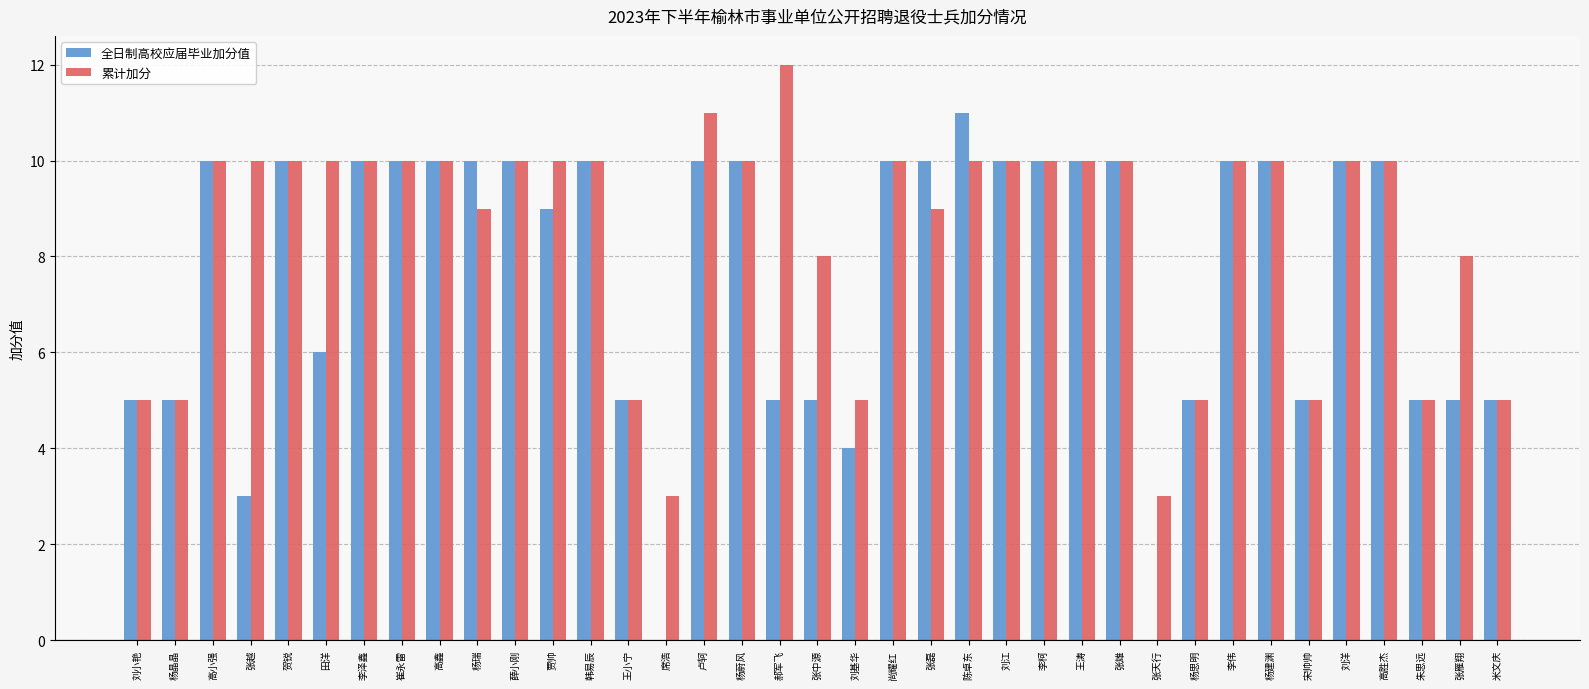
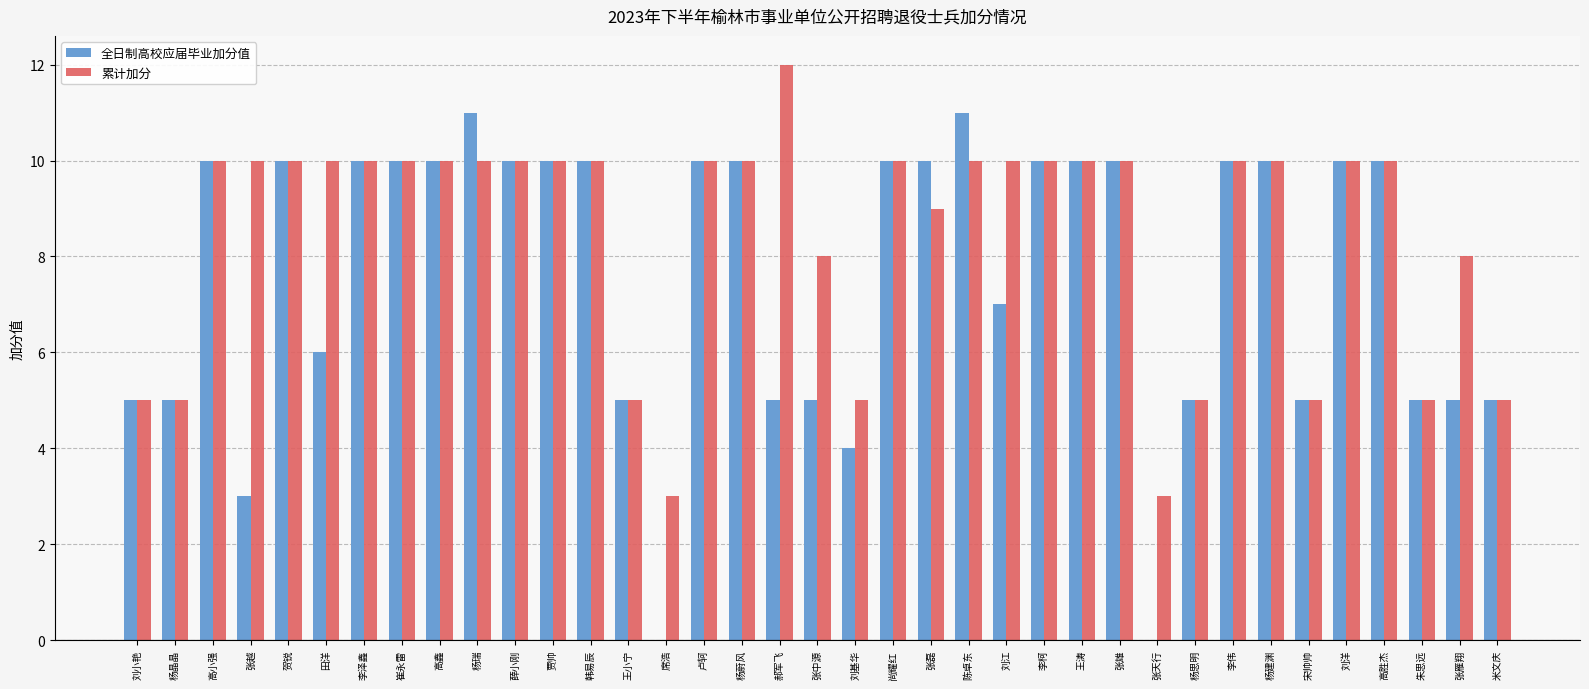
全日制高校应届毕业加分值, 杨瑞: 10 -> 11
累计加分, 杨瑞: 9 -> 10
全日制高校应届毕业加分值, 贾帅: 9 -> 10
累计加分, 卢轲: 11 -> 10
全日制高校应届毕业加分值, 刘江: 10 -> 7
